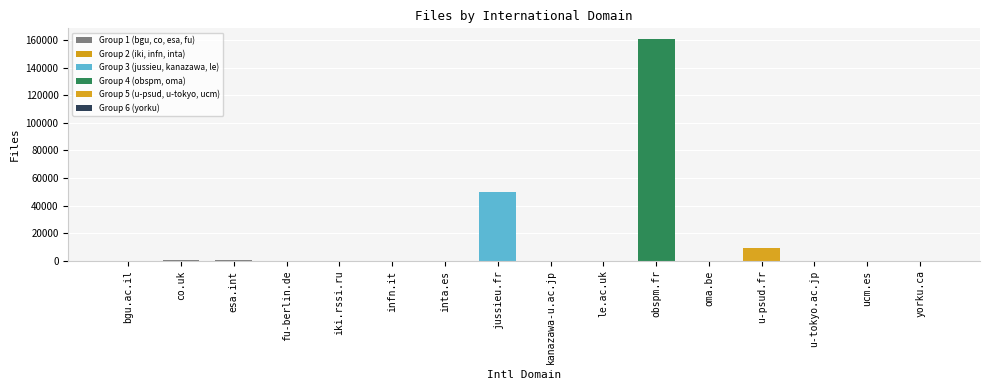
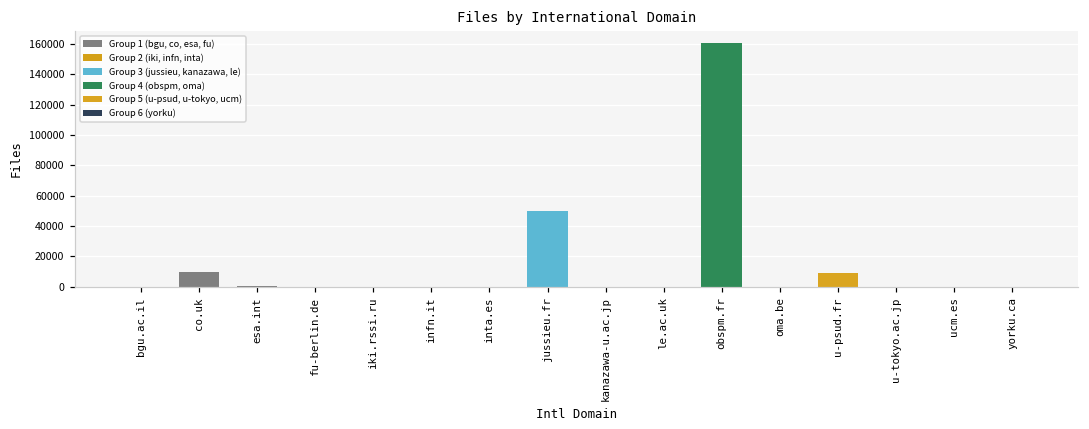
co.uk: 0 -> 10000
